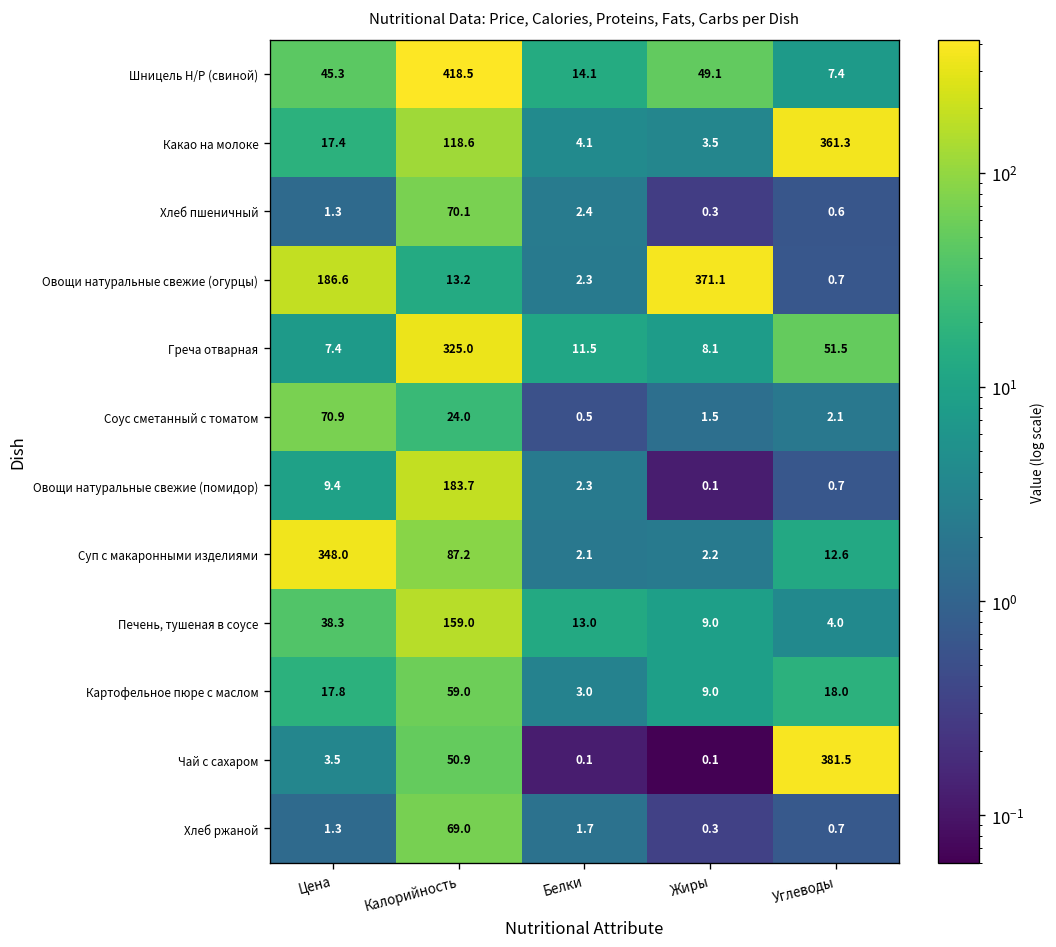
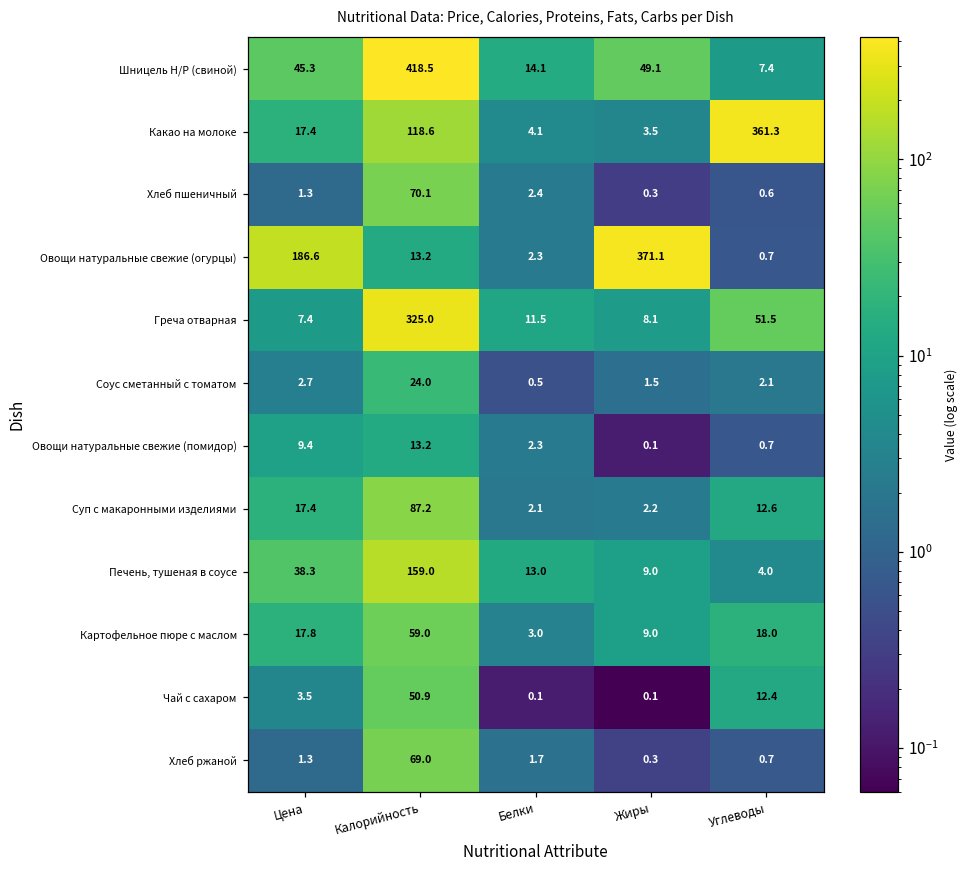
Соус сметанный с томатом, Цена: 70.9 -> 2.7
Овощи натуральные свежие (помидор), Калорийность: 183.7 -> 13.2
Суп с макаронными изделиями, Цена: 348.0 -> 17.4
Чай с сахаром, Углеводы: 381.5 -> 12.4
